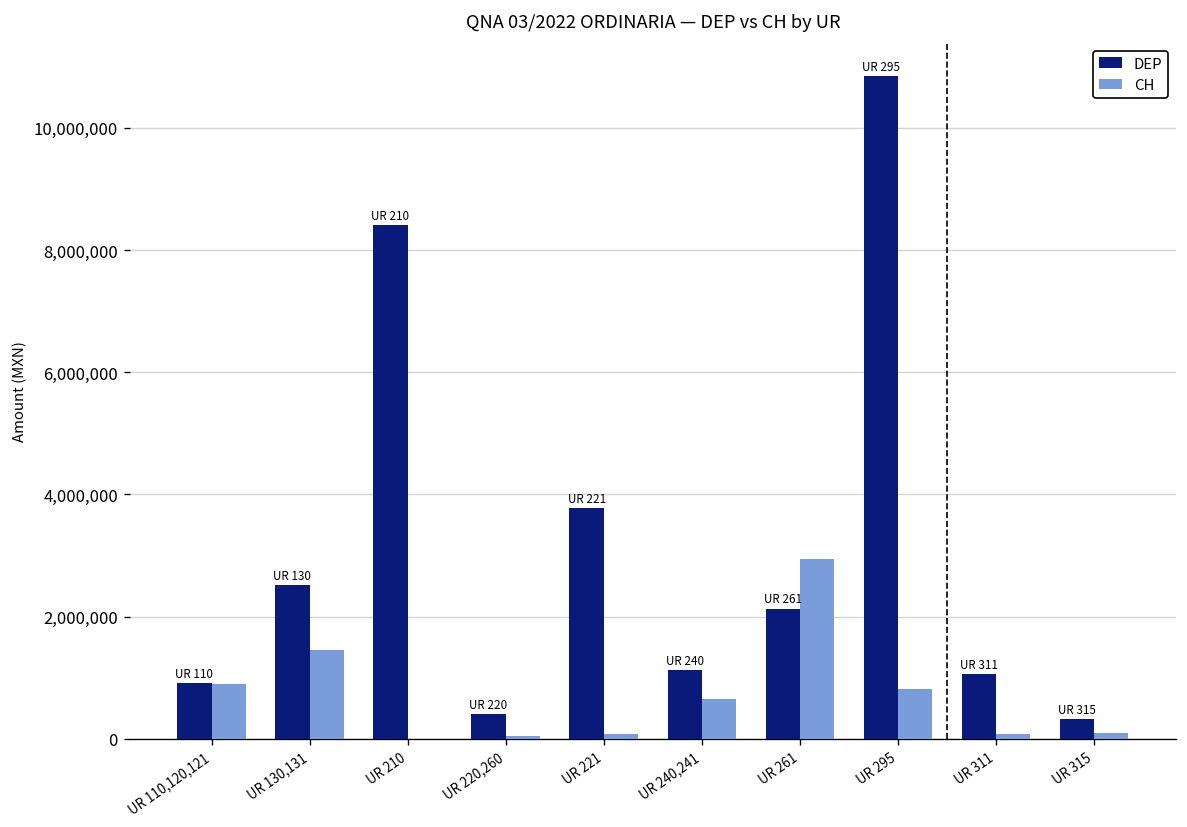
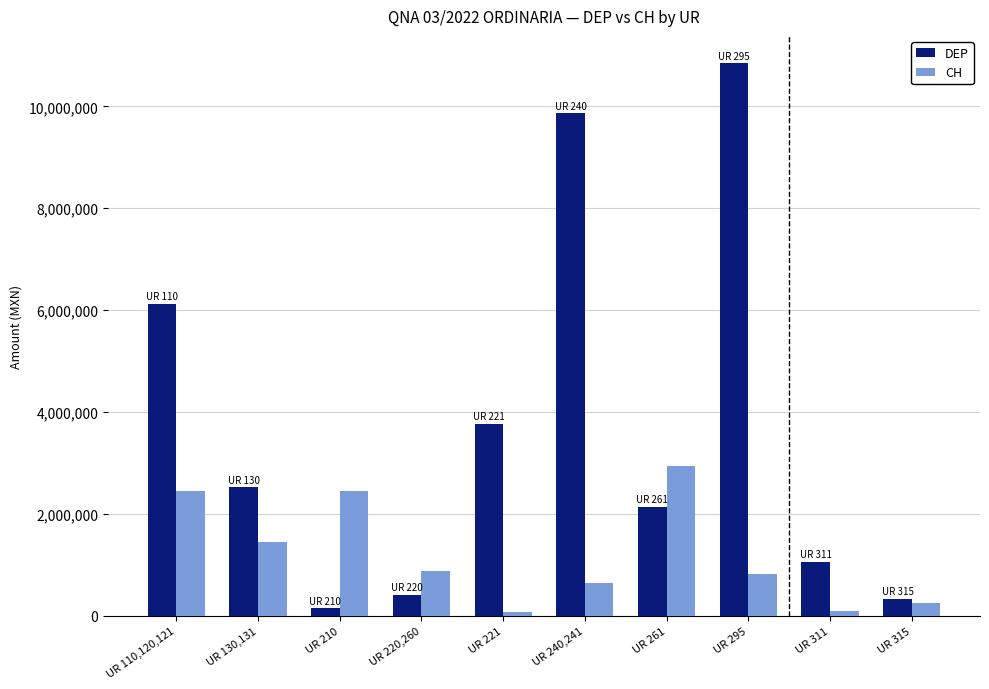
DEP, UR 110,120,121: 900,000 -> 6,100,000
CH, UR 110,120,121: 900,000 -> 2,400,000
DEP, UR 210: 8,400,000 -> 100,000
CH, UR 210: 0 -> 2,500,000
CH, UR 220,260: 100,000 -> 900,000
DEP, UR 240,241: 1,100,000 -> 9,900,000
CH, UR 315: 100,000 -> 300,000
